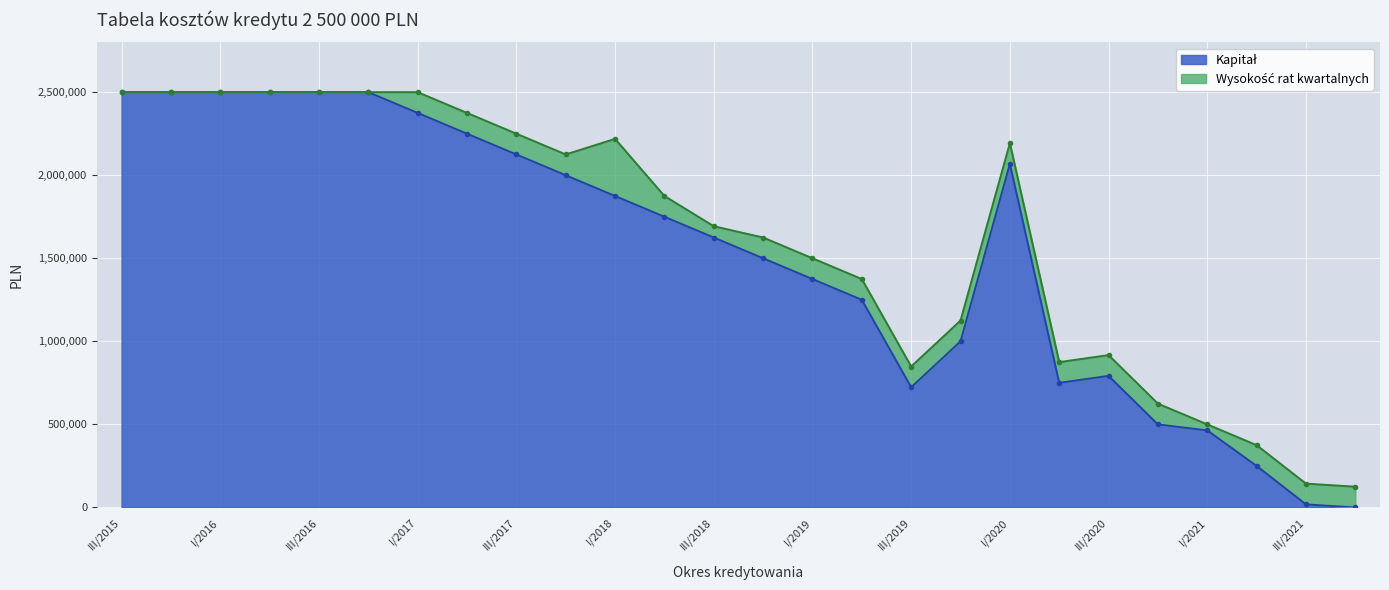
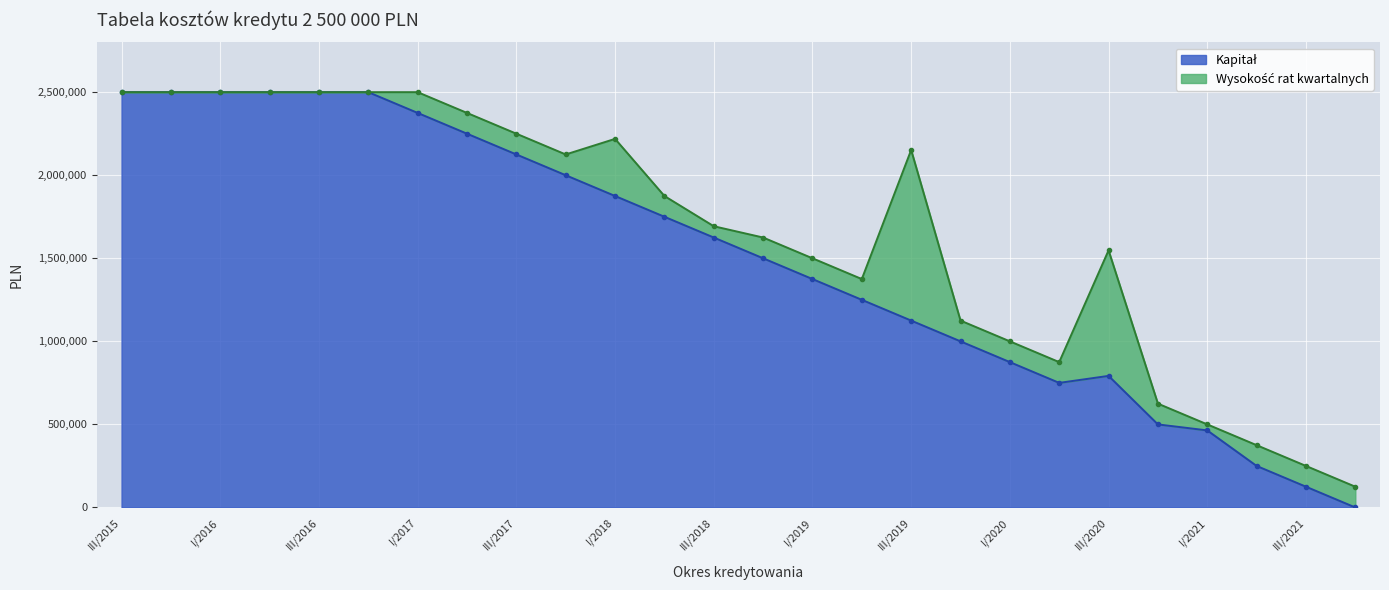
Kapitał, III/2019: 720,000 -> 1,130,000
Wysokość rat kwartalnych, III/2019: 130,000 -> 1,030,000
Kapitał, I/2020: 2,070,000 -> 880,000
Wysokość rat kwartalnych, III/2020: 130,000 -> 760,000
Kapitał, III/2021: 20,000 -> 130,000
